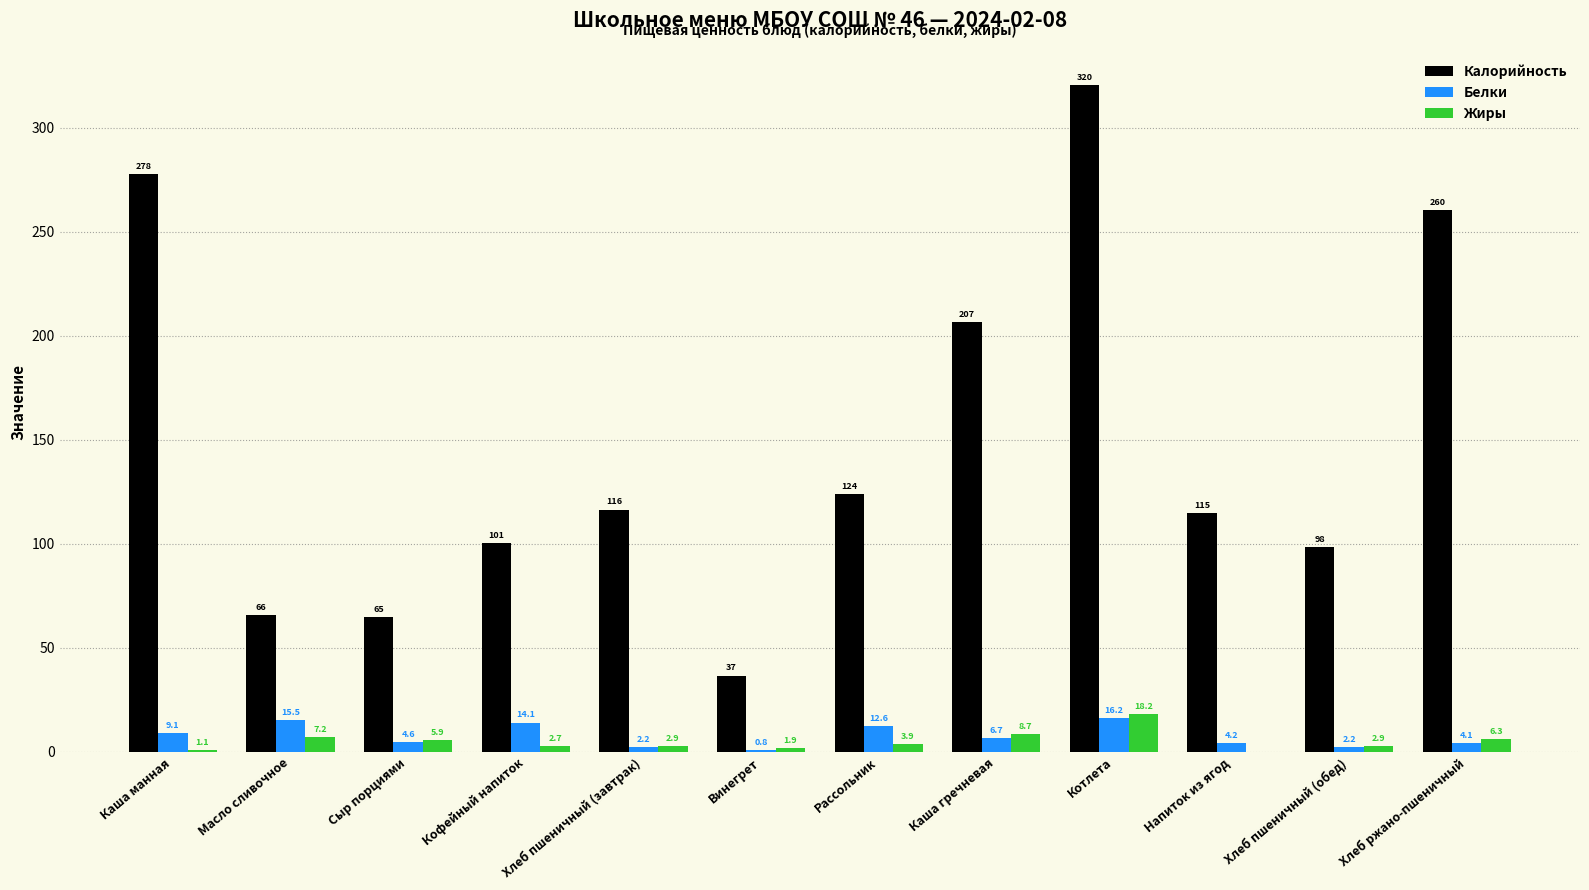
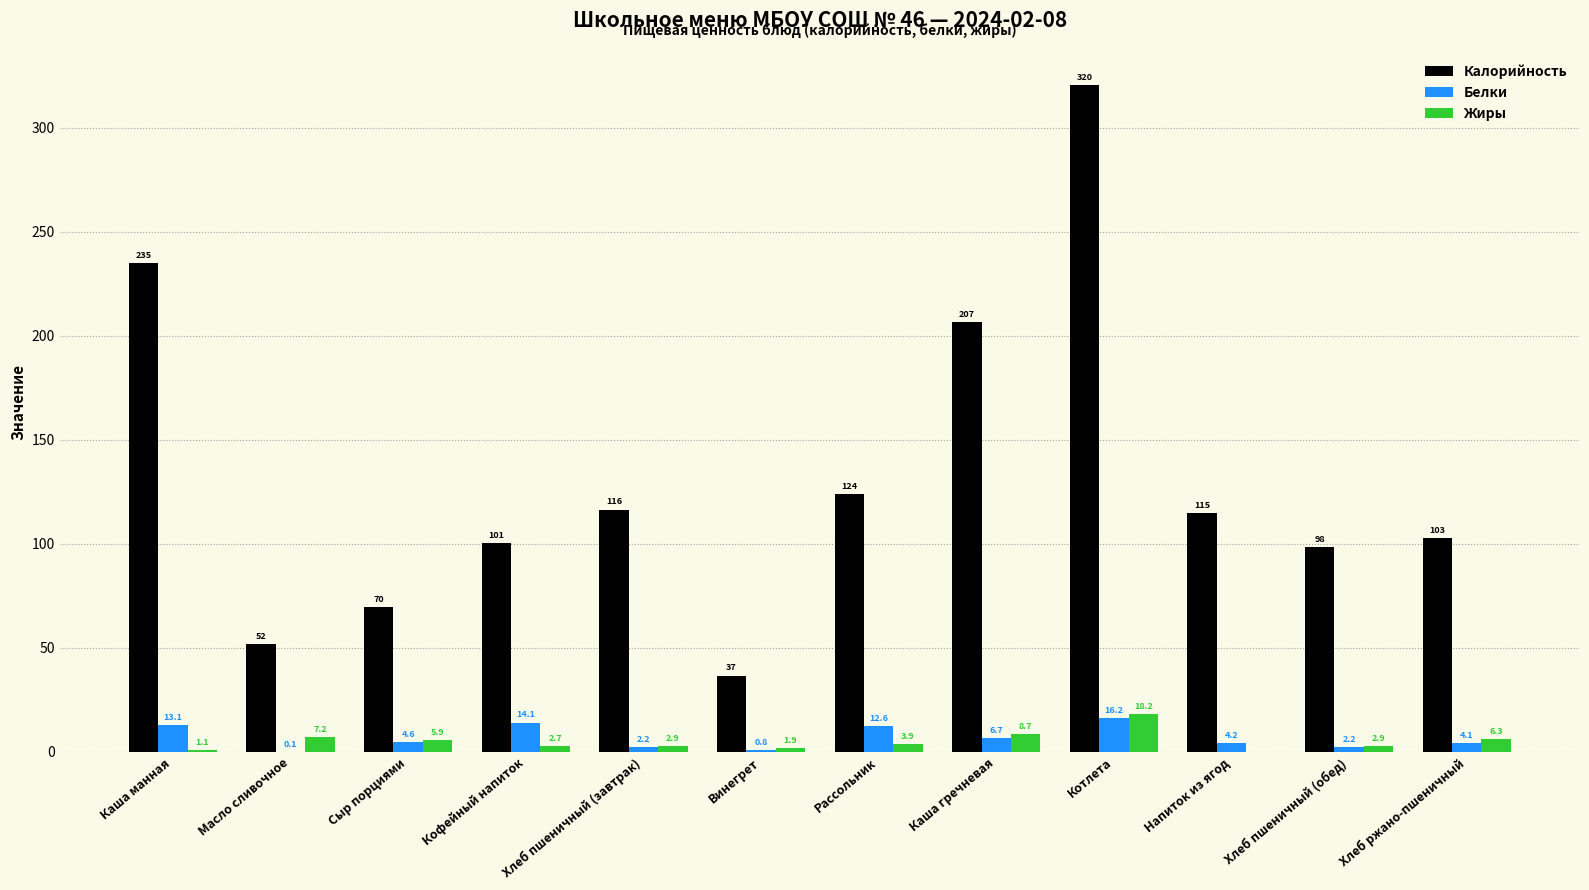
Калорийность, Каша манная: 278 -> 235
Белки, Каша манная: 9.1 -> 13.1
Калорийность, Масло сливочное: 66 -> 52
Белки, Масло сливочное: 15.5 -> 0.1
Калорийность, Сыр порциями: 65 -> 70
Калорийность, Хлеб ржано-пшеничный: 260 -> 103
